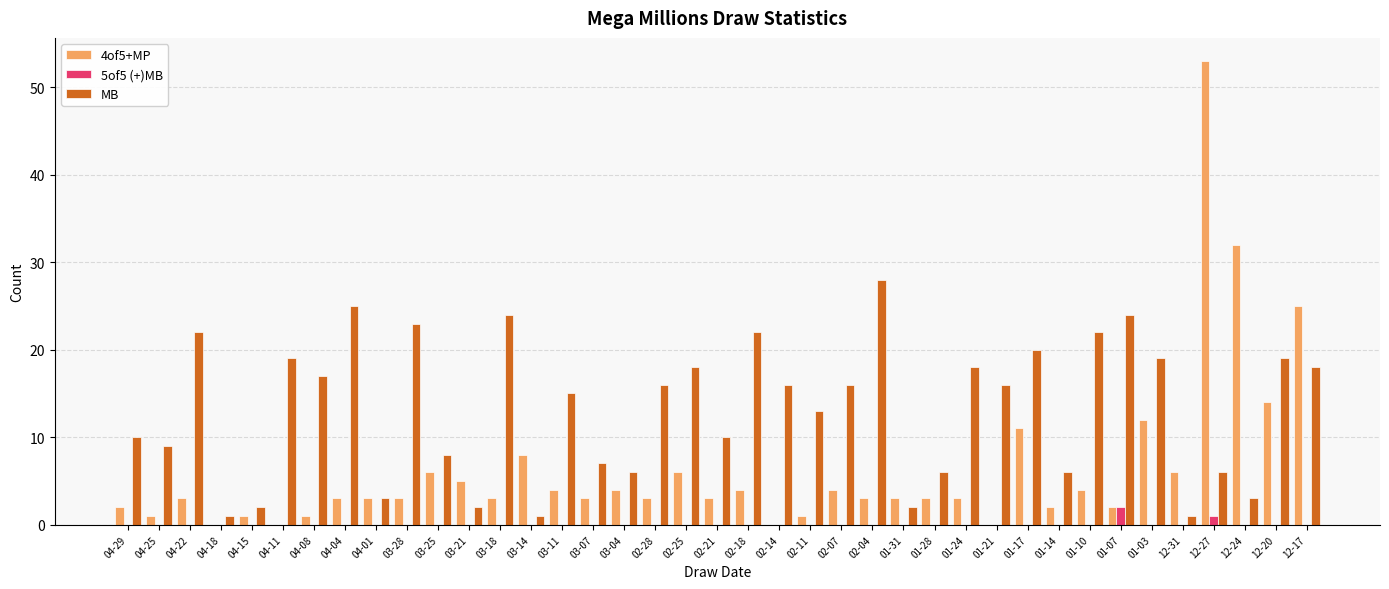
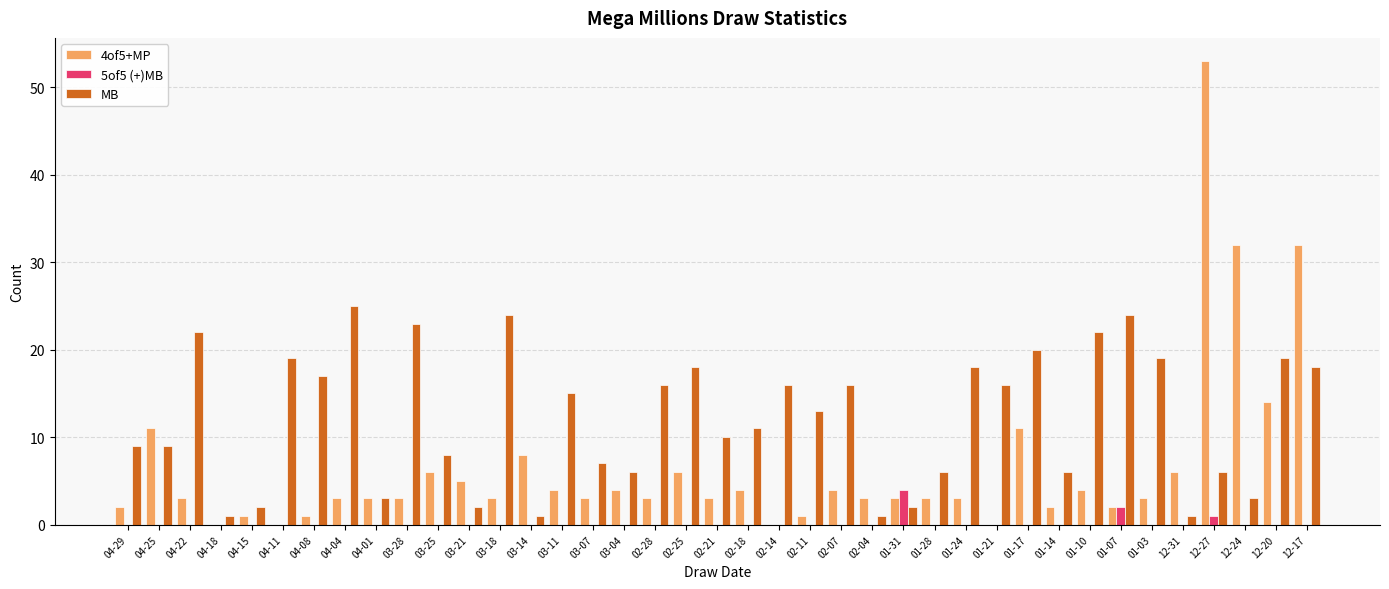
MB, 04-29: 10 -> 9
4of5+MP, 04-25: 1 -> 11
MB, 02-18: 22 -> 11
MB, 02-04: 28 -> 1
5of5 (+)MB, 01-31: 0 -> 4
4of5+MP, 01-03: 12 -> 3
4of5+MP, 12-17: 25 -> 32
